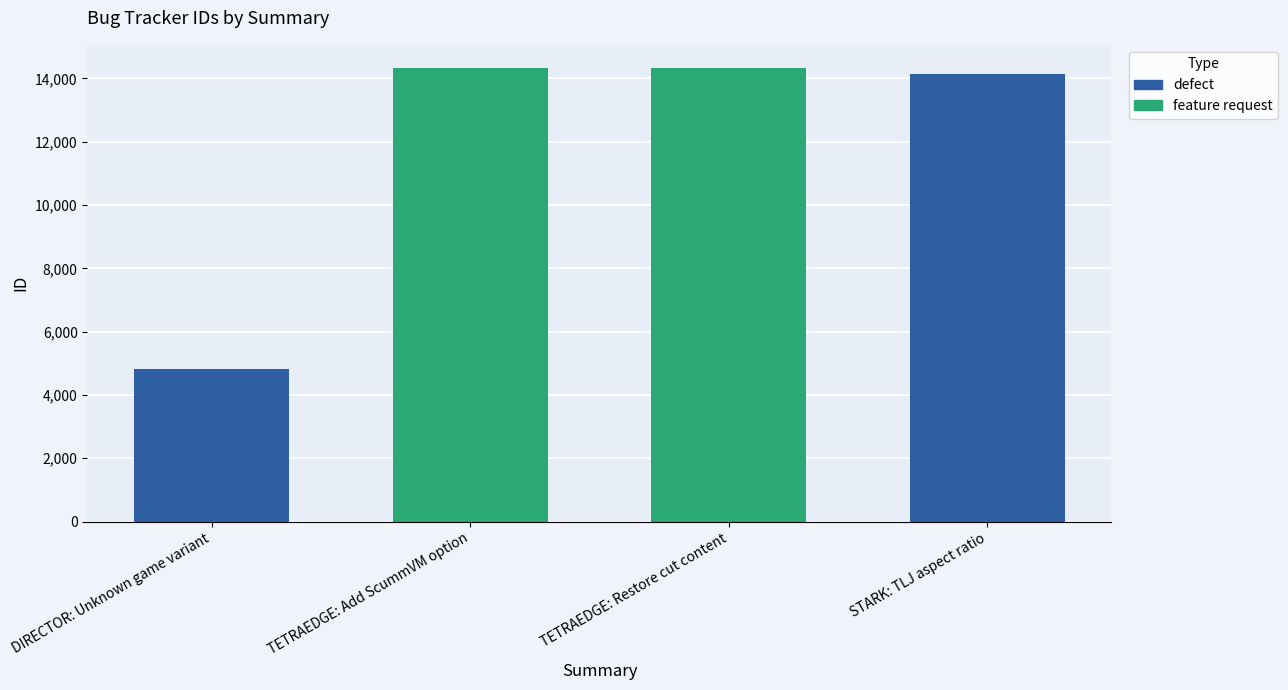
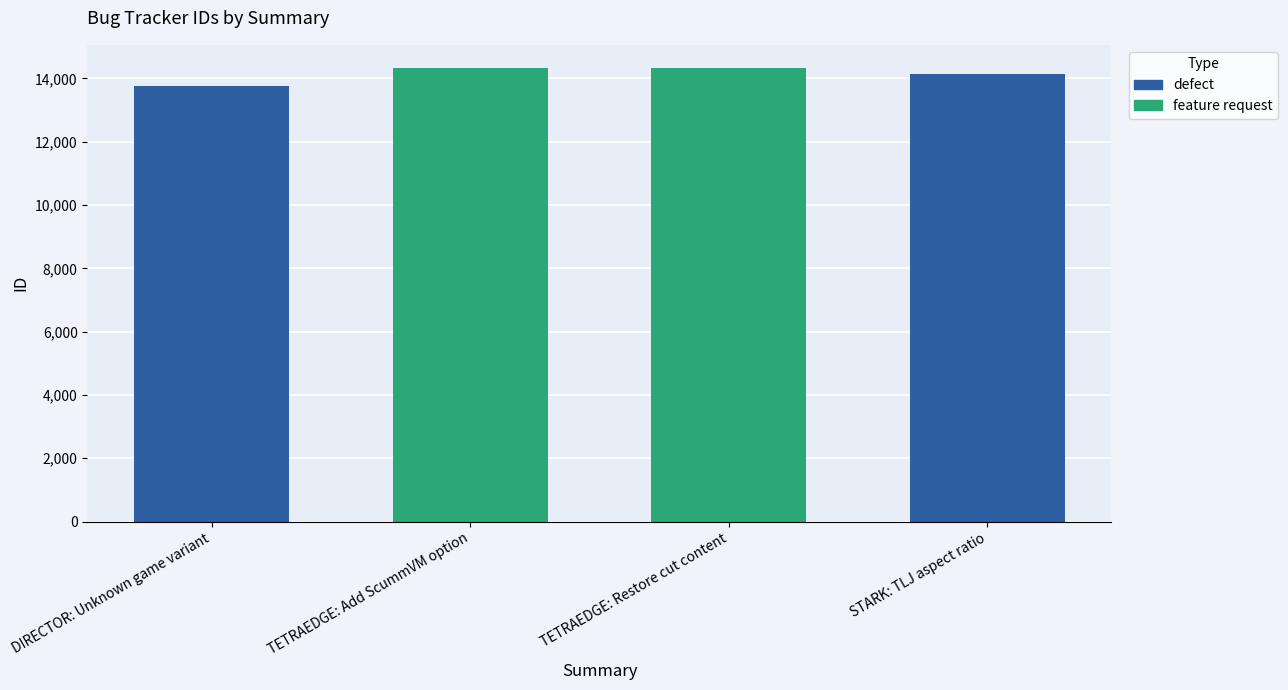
DIRECTOR: Unknown game variant: 4,800 -> 13,800
